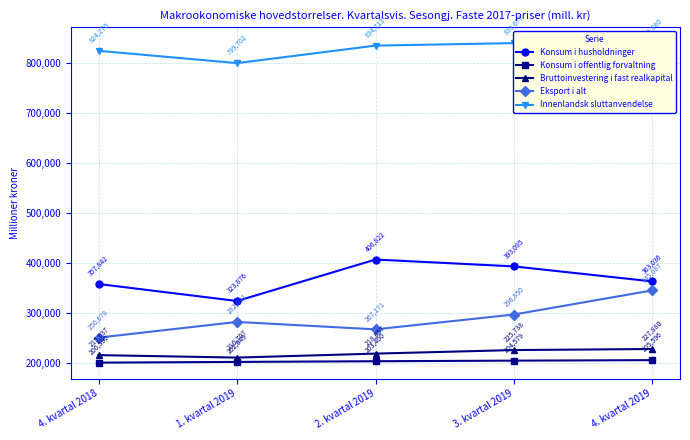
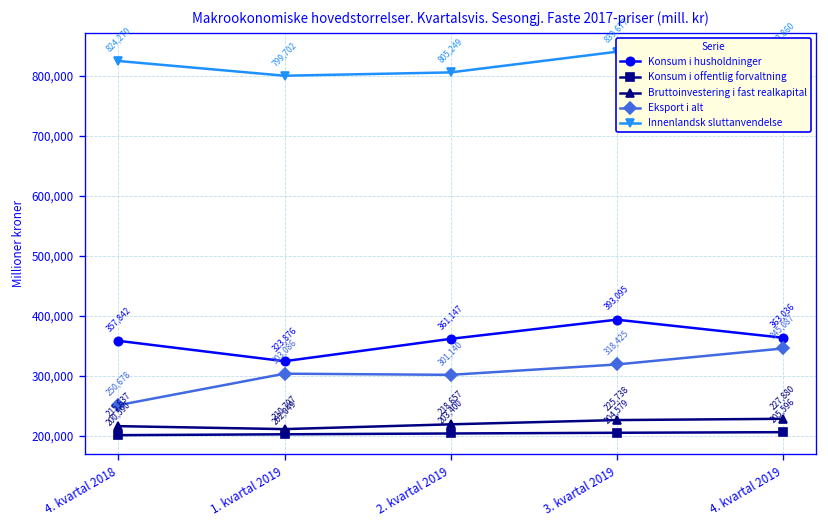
Eksport i alt, 1. kvartal 2019: 282,031 -> 303,086
Konsum i husholdninger, 2. kvartal 2019: 406,822 -> 361,147
Eksport i alt, 2. kvartal 2019: 267,171 -> 301,140
Innenlandsk sluttanvendelse, 2. kvartal 2019: 834,713 -> 805,249
Eksport i alt, 3. kvartal 2019: 296,850 -> 318,425
